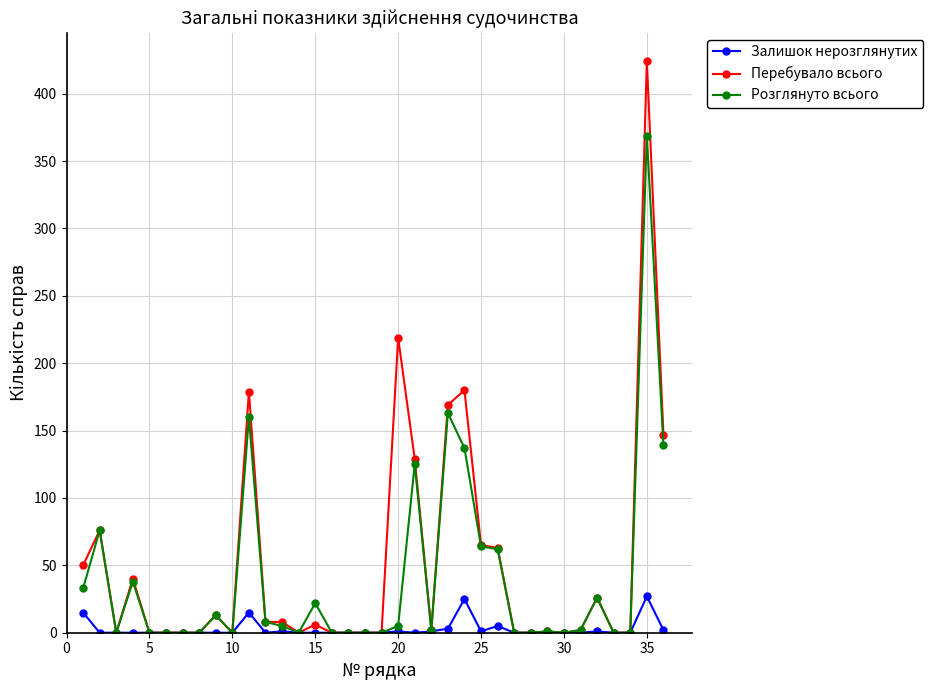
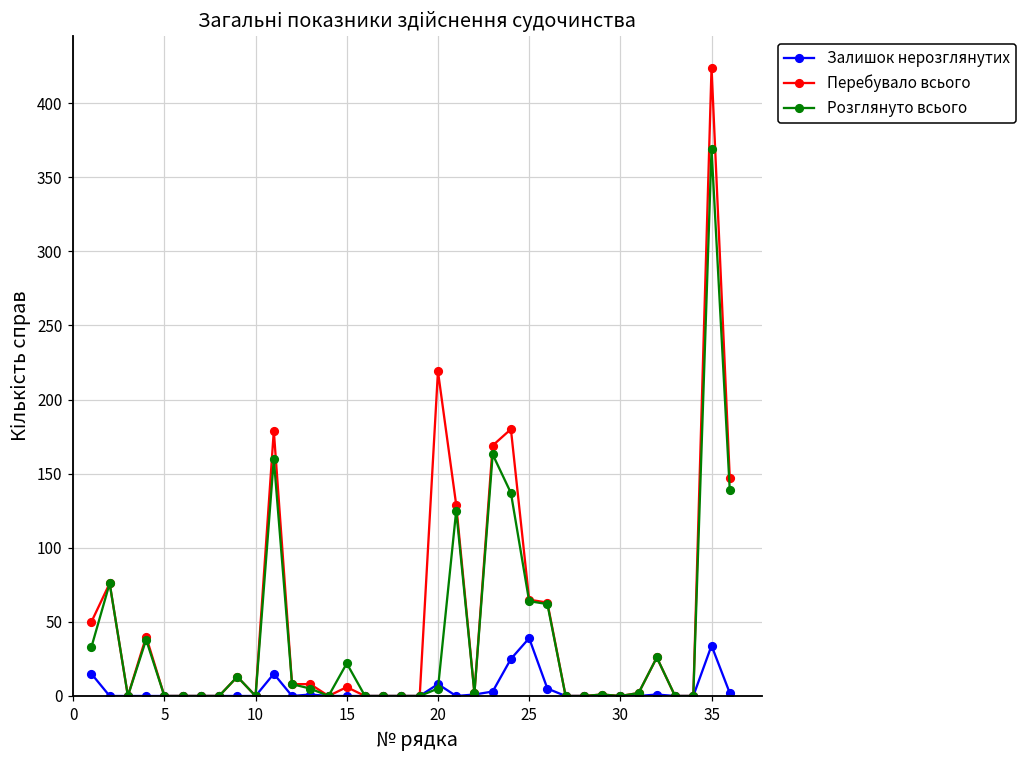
Залишок нерозглянутих, 20: 1 -> 8
Залишок нерозглянутих, 25: 1 -> 39
Залишок нерозглянутих, 35: 27 -> 34
